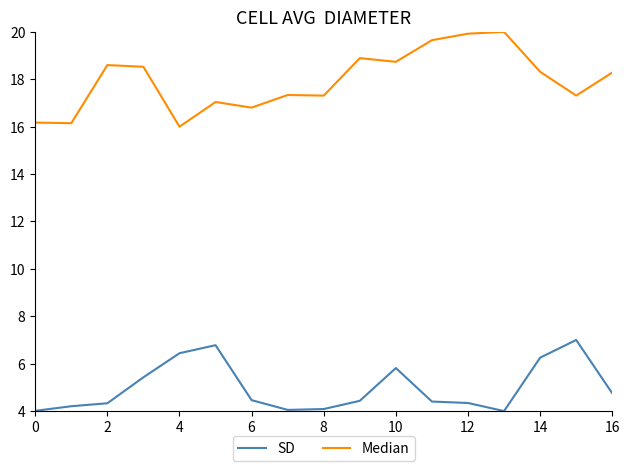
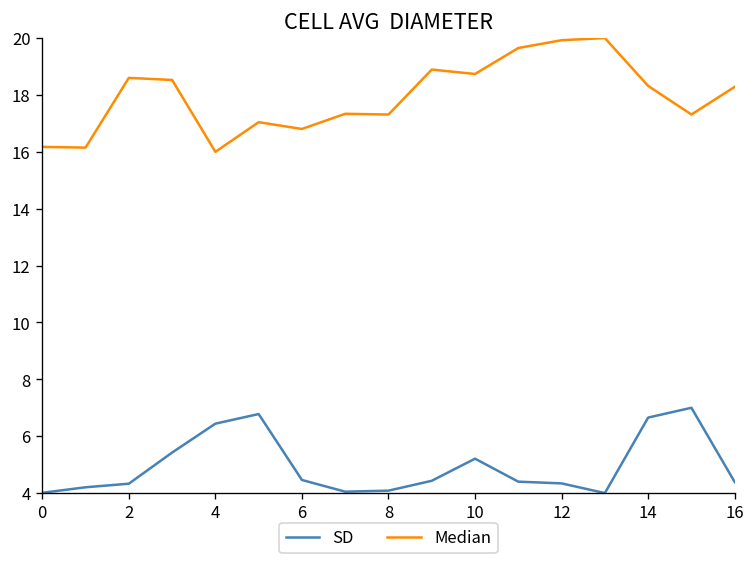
SD, 10: 5.8 -> 5.2
SD, 14: 6.3 -> 6.7
SD, 16: 4.8 -> 4.4
